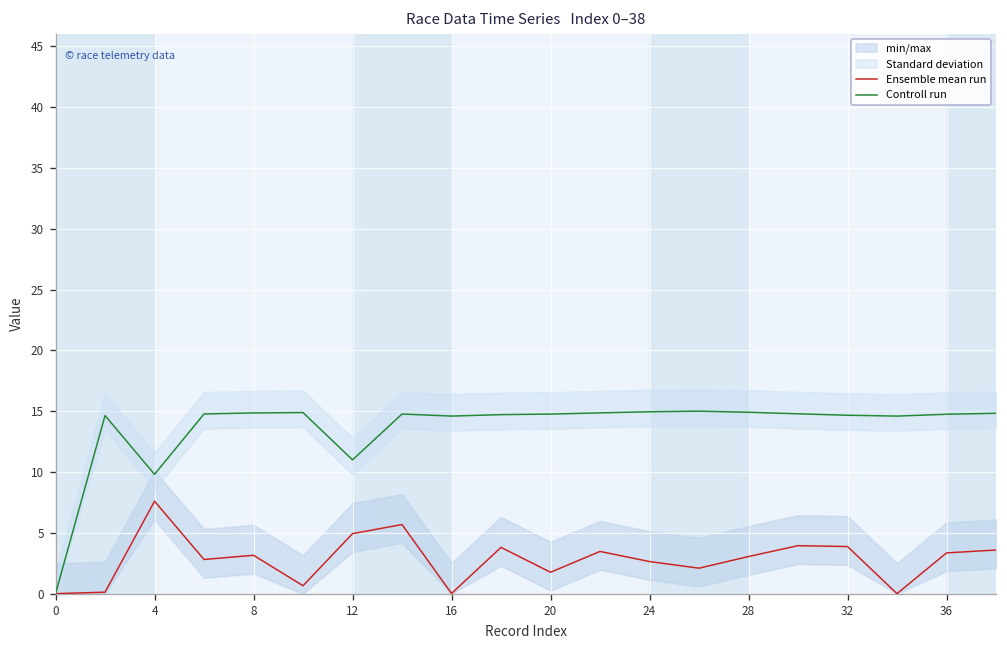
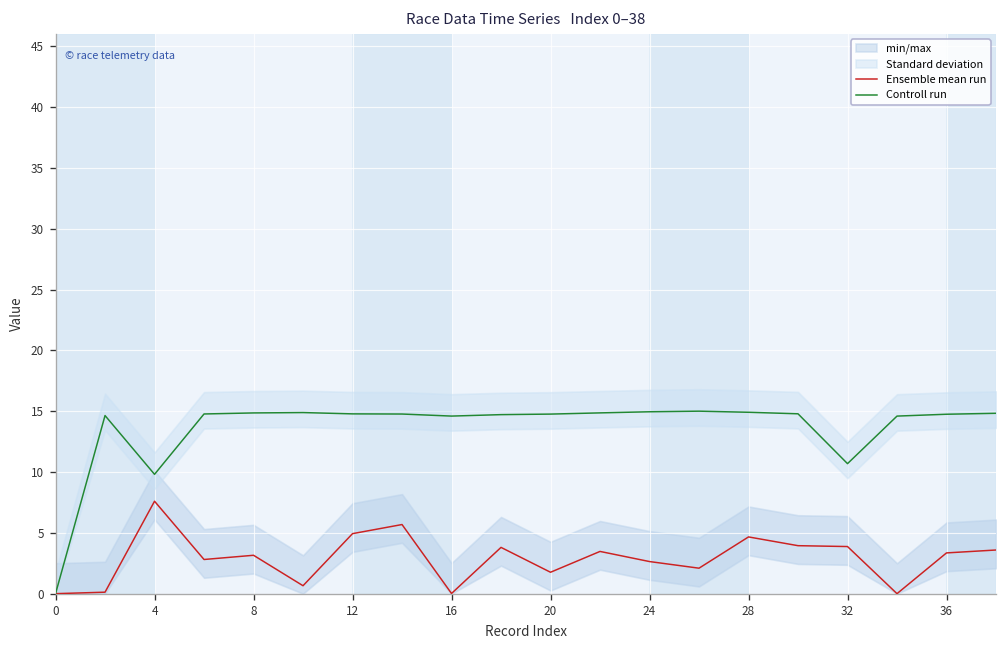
Controll run, 12: 11.0 -> 14.8
Ensemble mean run, 28: 3.1 -> 4.7
Controll run, 32: 14.7 -> 10.7
